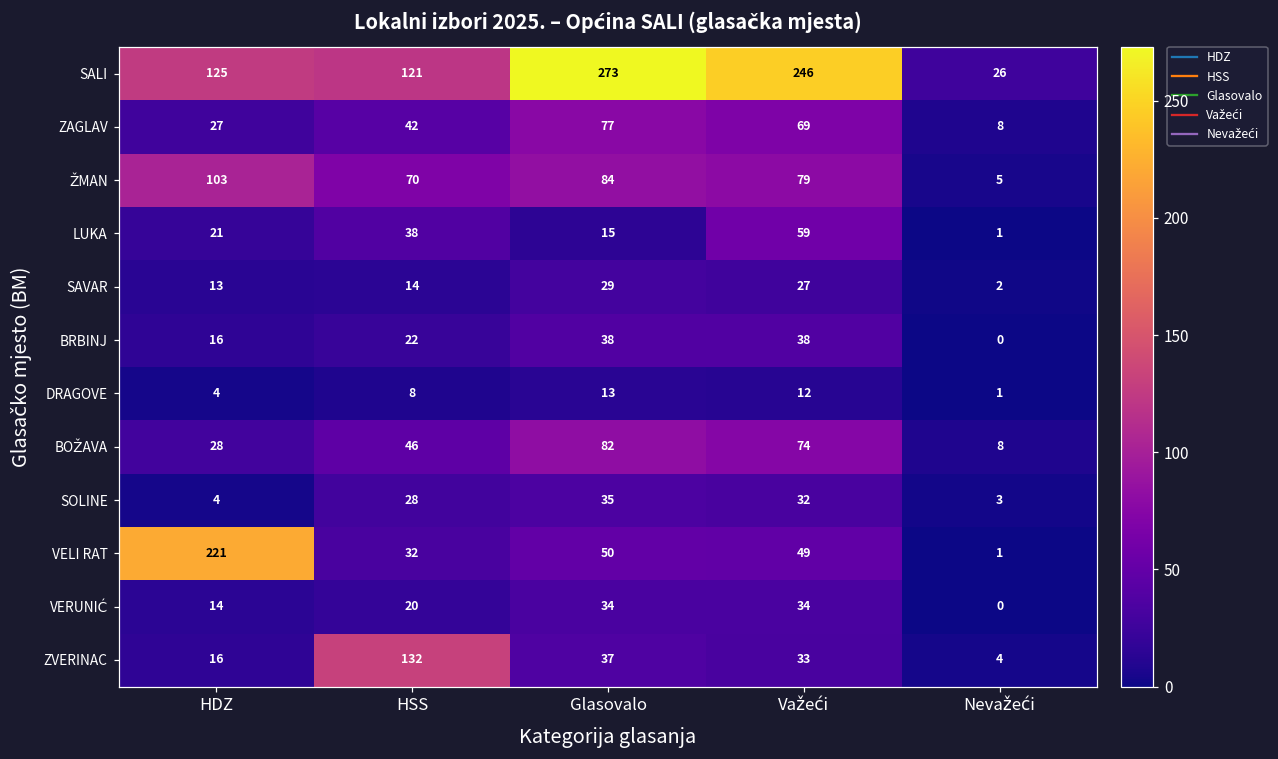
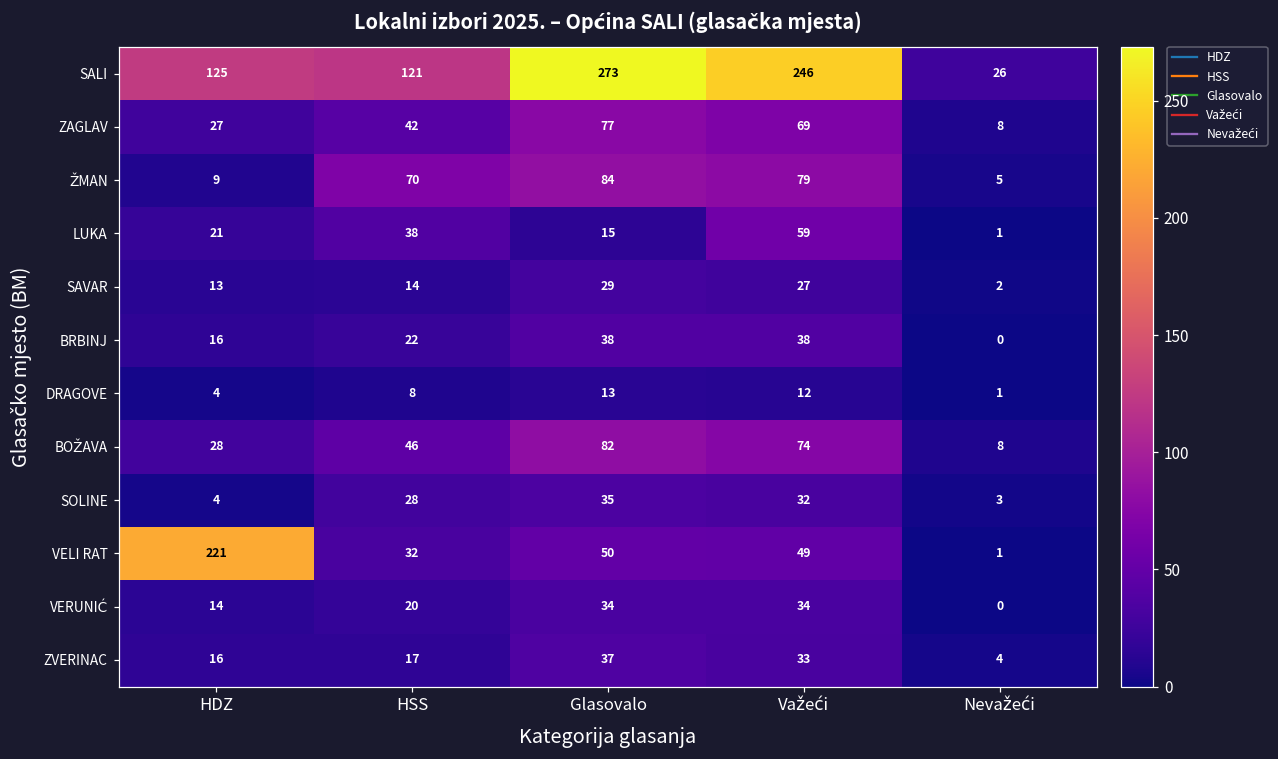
ŽMAN, HDZ: 103 -> 9
ZVERINAC, HSS: 132 -> 17
